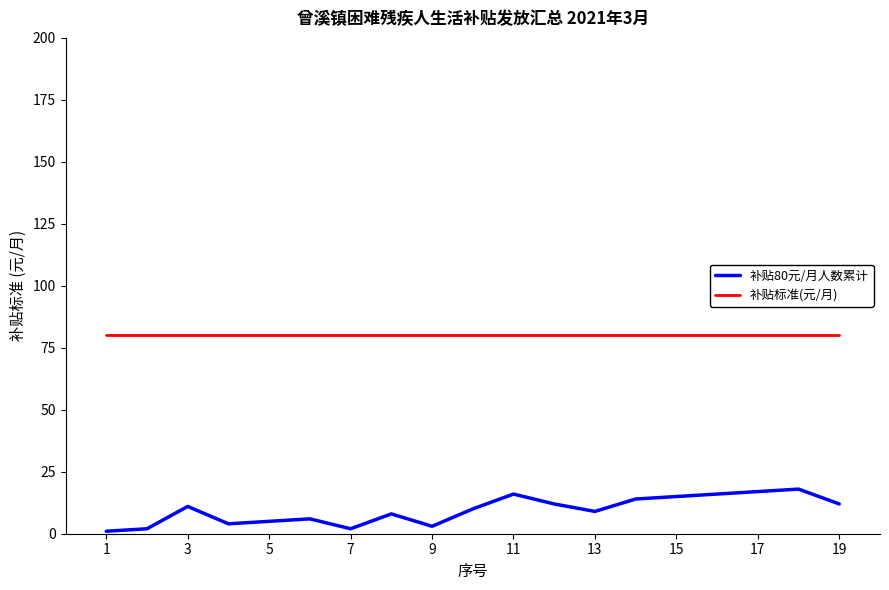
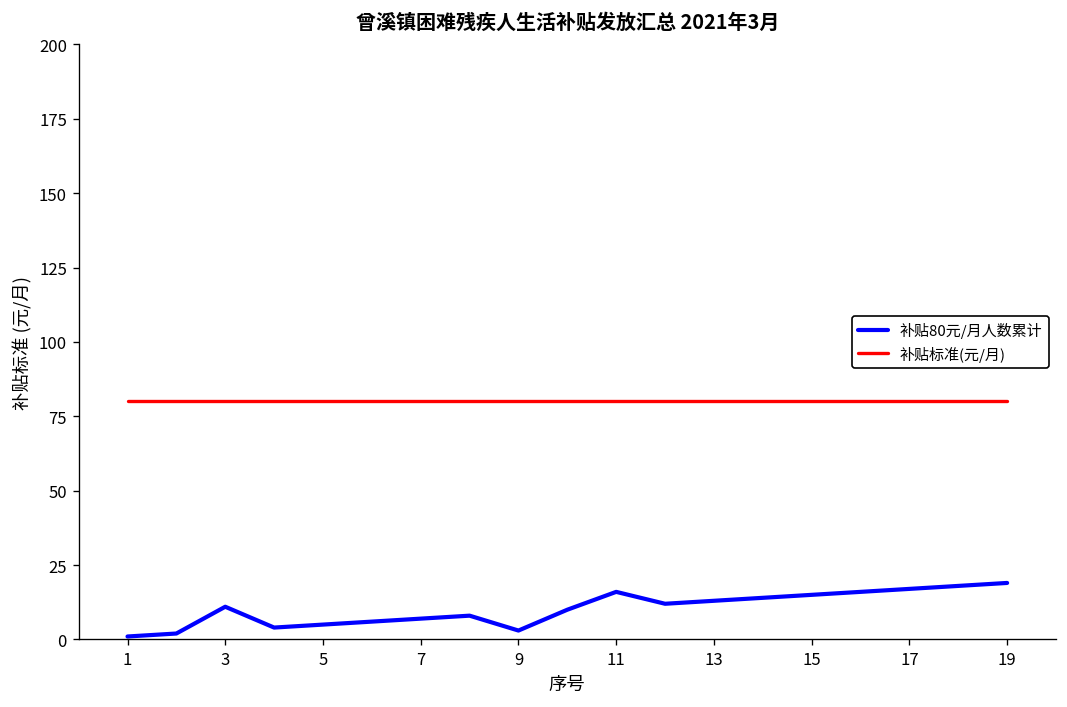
补贴80元/月人数累计, 7: 2 -> 7
补贴80元/月人数累计, 13: 9 -> 13
补贴80元/月人数累计, 19: 12 -> 19
